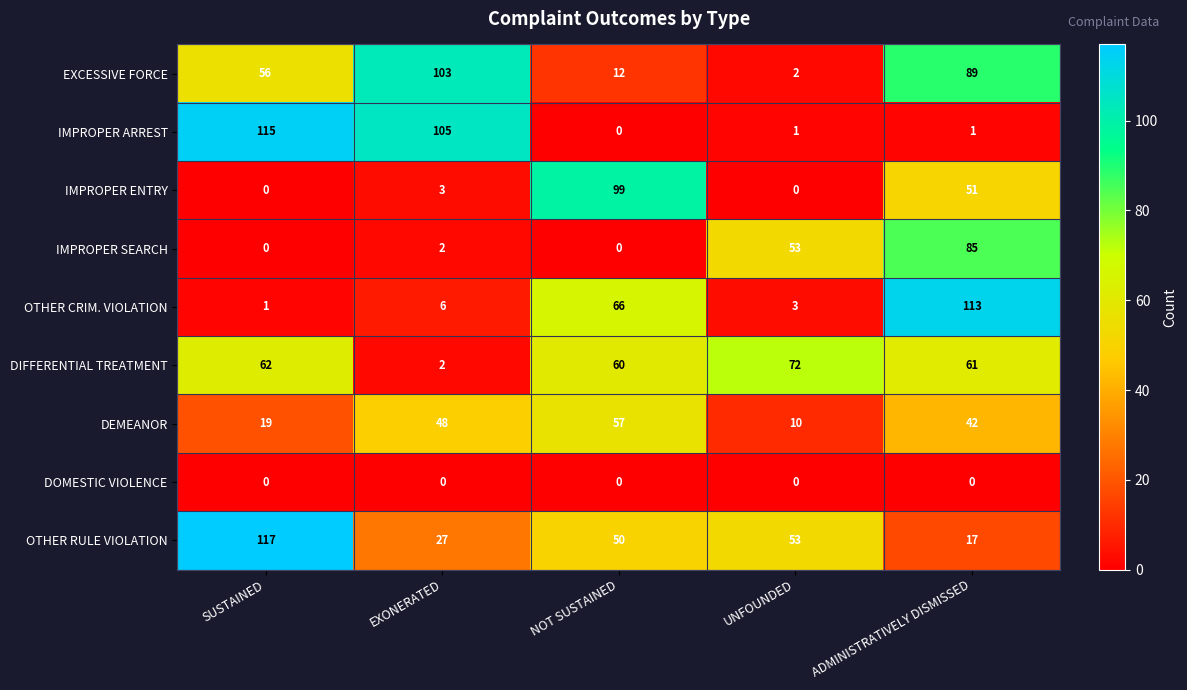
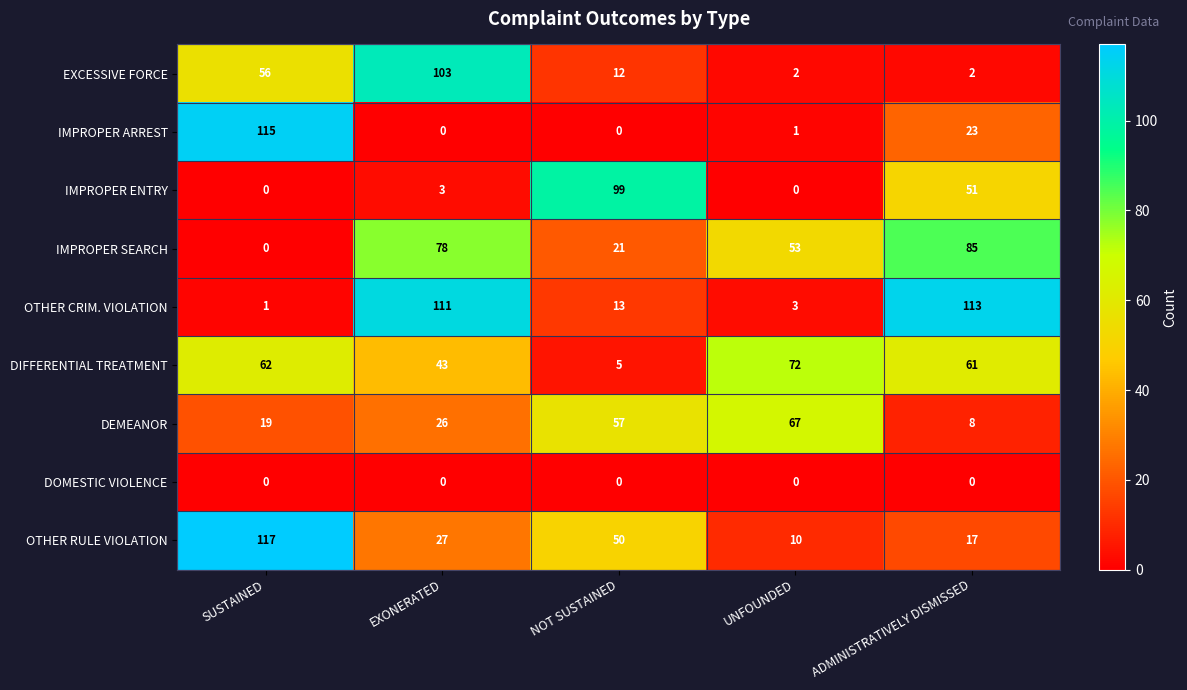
EXCESSIVE FORCE, ADMINISTRATIVELY DISMISSED: 89 -> 2
IMPROPER ARREST, EXONERATED: 105 -> 0
IMPROPER ARREST, ADMINISTRATIVELY DISMISSED: 1 -> 23
IMPROPER SEARCH, EXONERATED: 2 -> 78
IMPROPER SEARCH, NOT SUSTAINED: 0 -> 21
OTHER CRIM. VIOLATION, EXONERATED: 6 -> 111
OTHER CRIM. VIOLATION, NOT SUSTAINED: 66 -> 13
DIFFERENTIAL TREATMENT, EXONERATED: 2 -> 43
DIFFERENTIAL TREATMENT, NOT SUSTAINED: 60 -> 5
DEMEANOR, EXONERATED: 48 -> 26
DEMEANOR, UNFOUNDED: 10 -> 67
DEMEANOR, ADMINISTRATIVELY DISMISSED: 42 -> 8
OTHER RULE VIOLATION, UNFOUNDED: 53 -> 10
